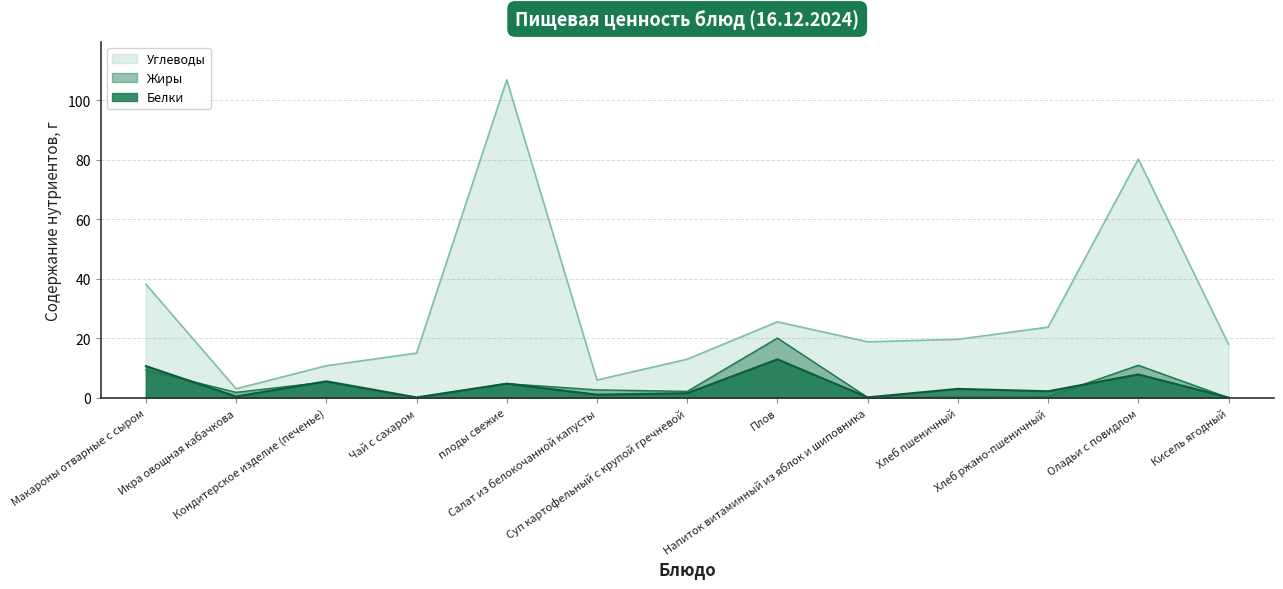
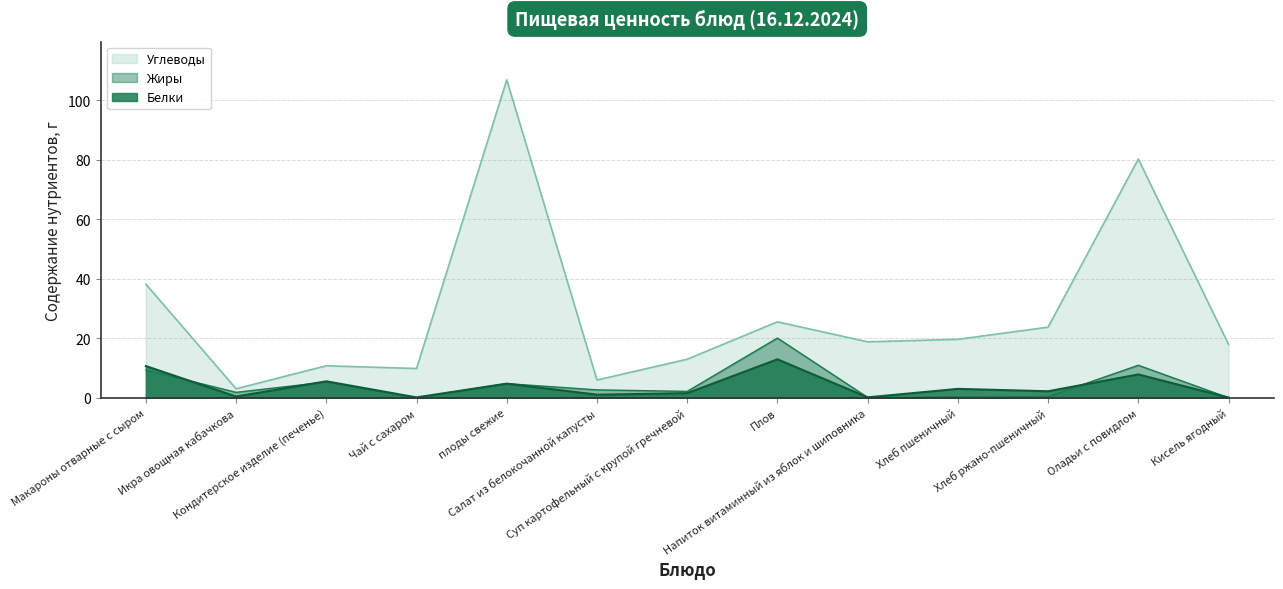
Углеводы, Чай с сахаром: 15 -> 10
